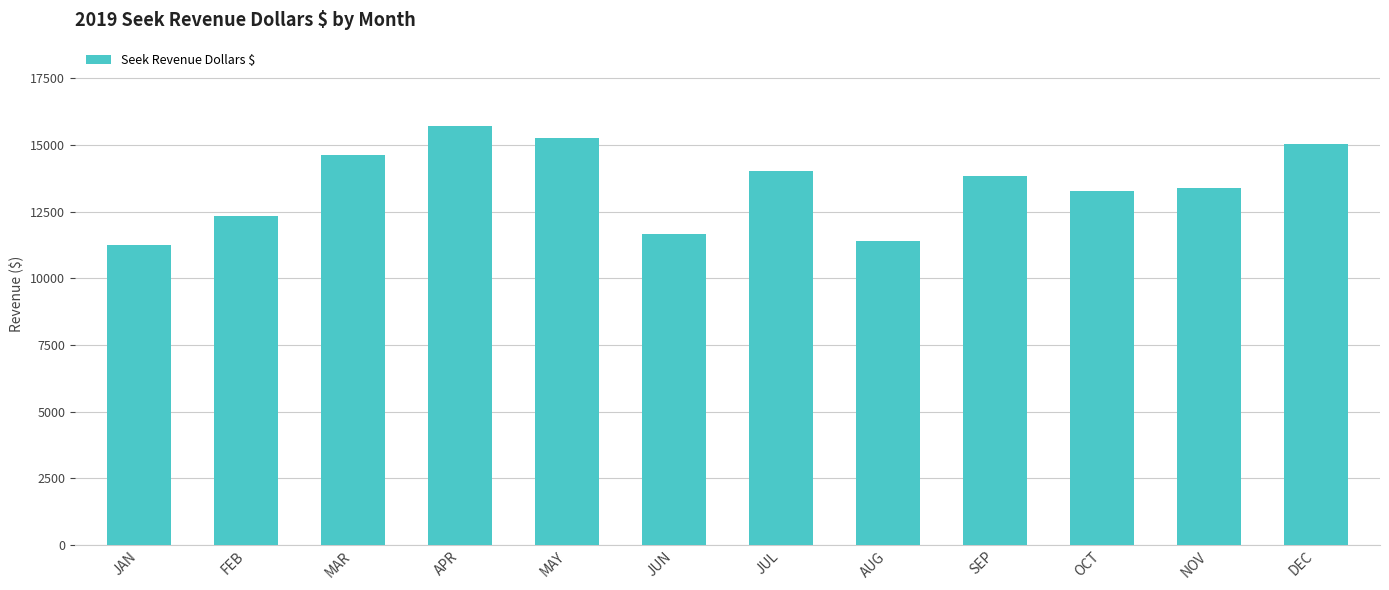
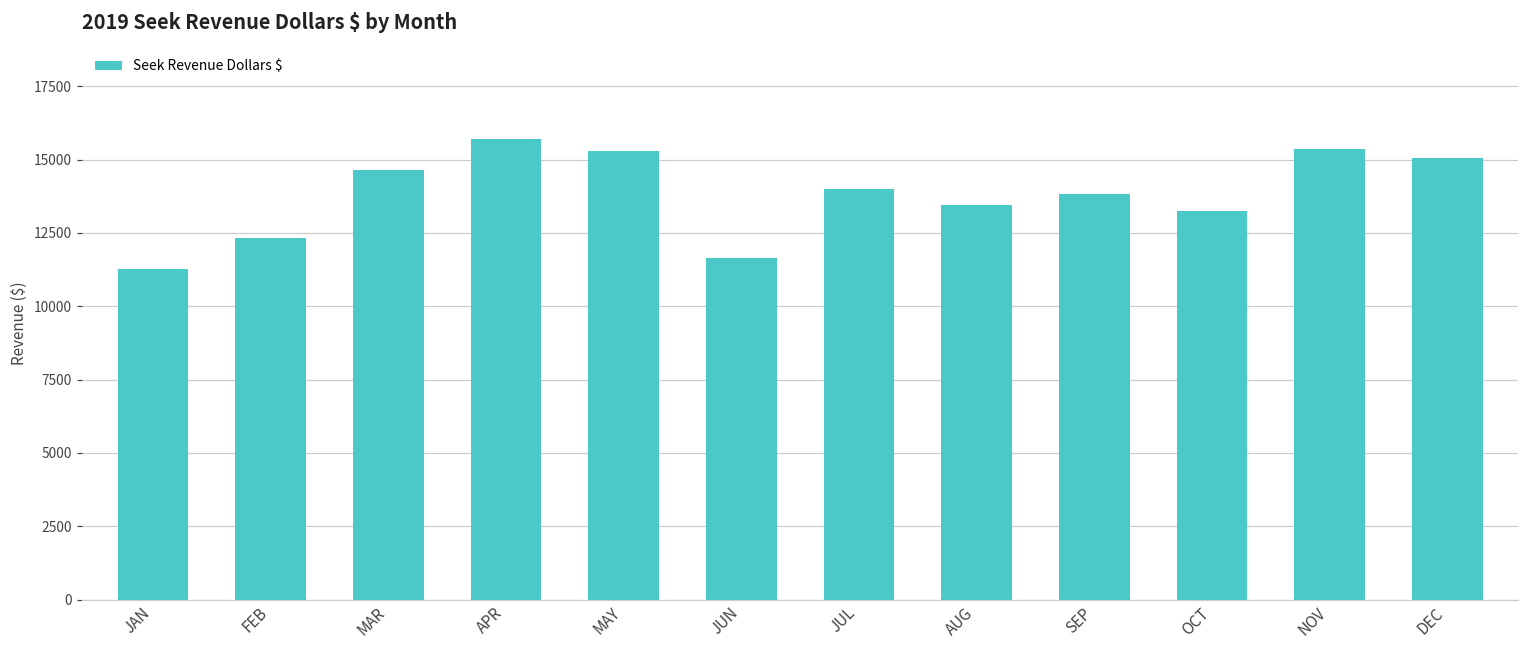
AUG: 11400 -> 13500
NOV: 13400 -> 15400
